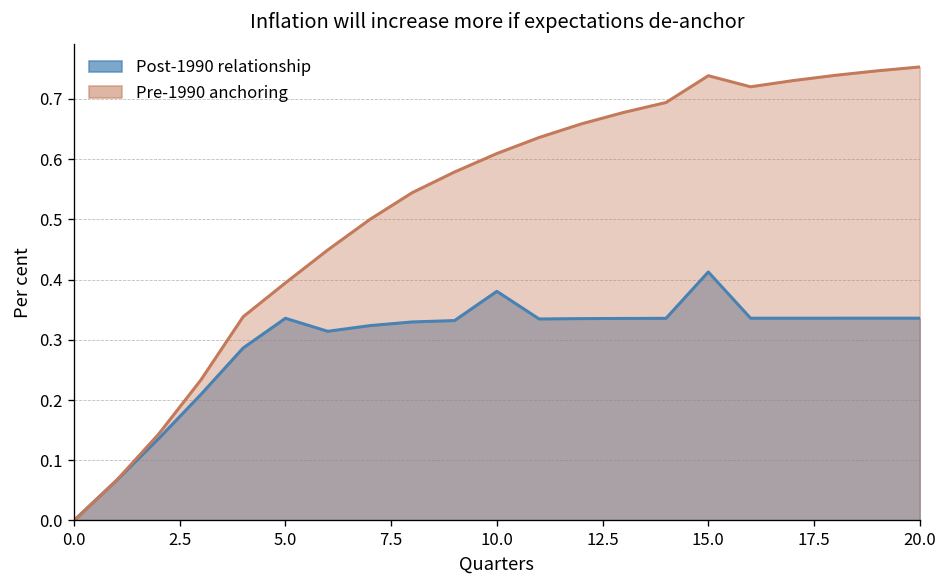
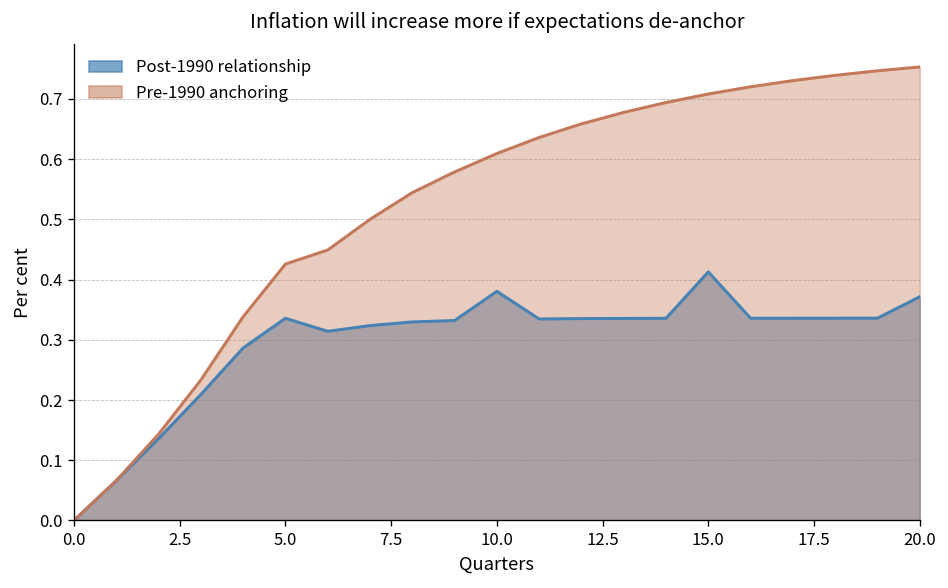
Pre-1990 anchoring, 5.0: 0.39 -> 0.43
Pre-1990 anchoring, 15.0: 0.74 -> 0.71
Post-1990 relationship, 20.0: 0.34 -> 0.37
